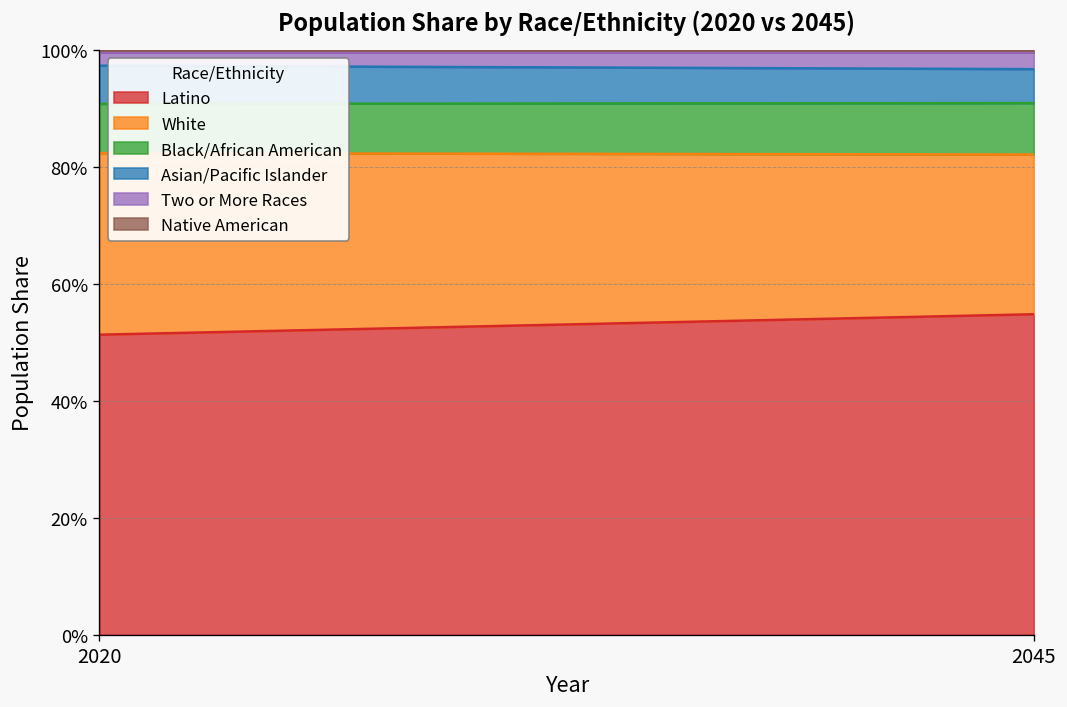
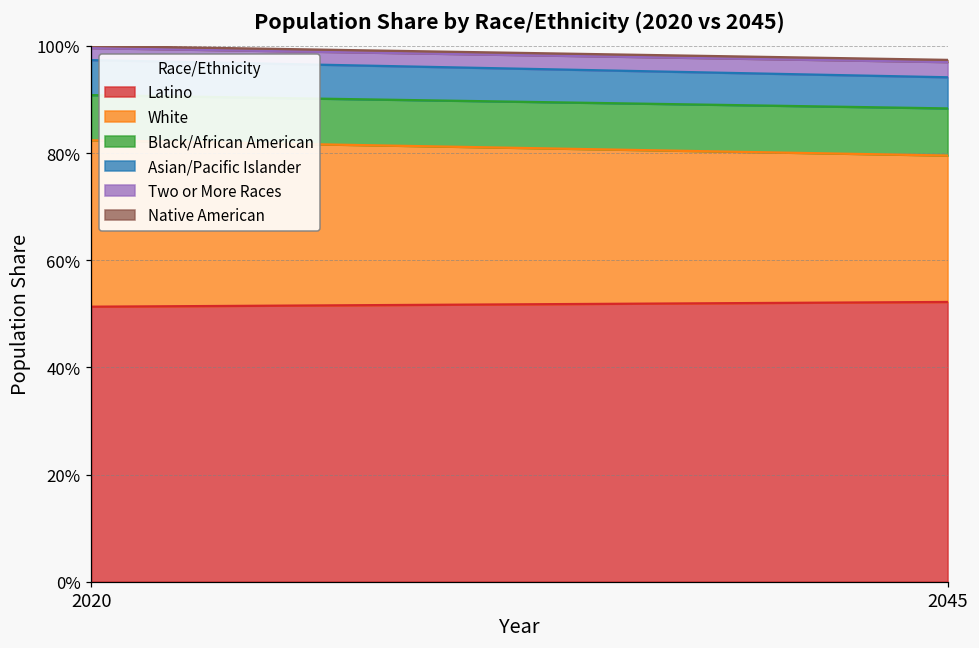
Latino, 2045: 55% -> 52%
